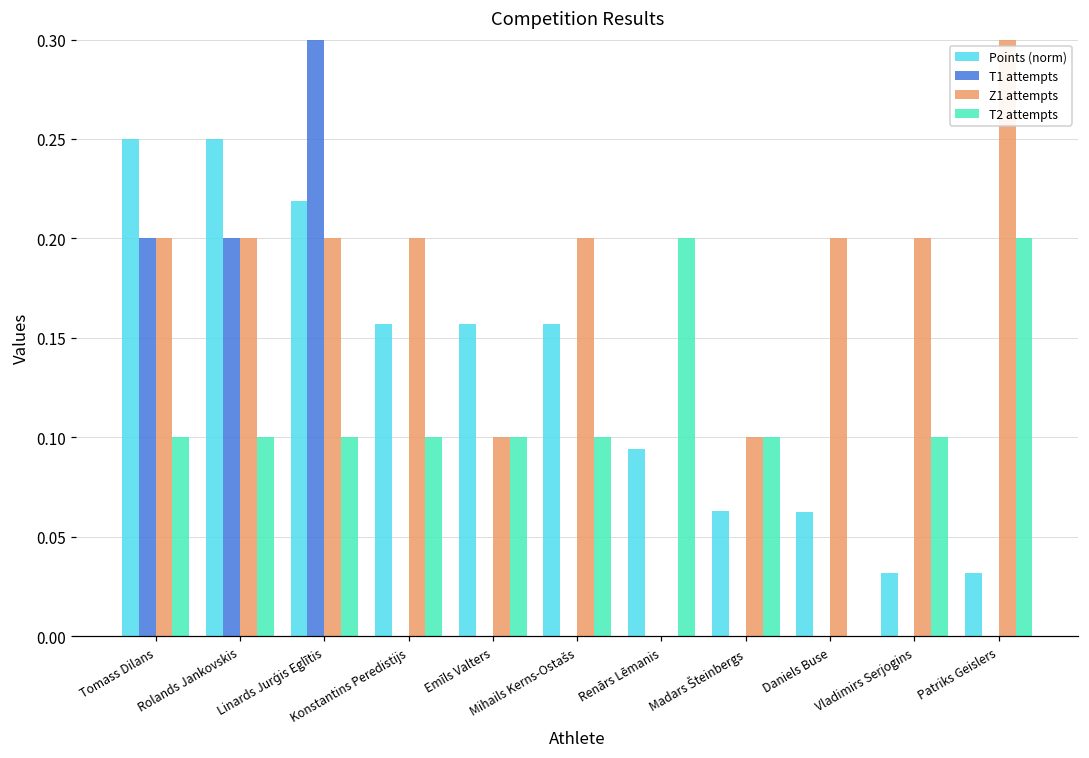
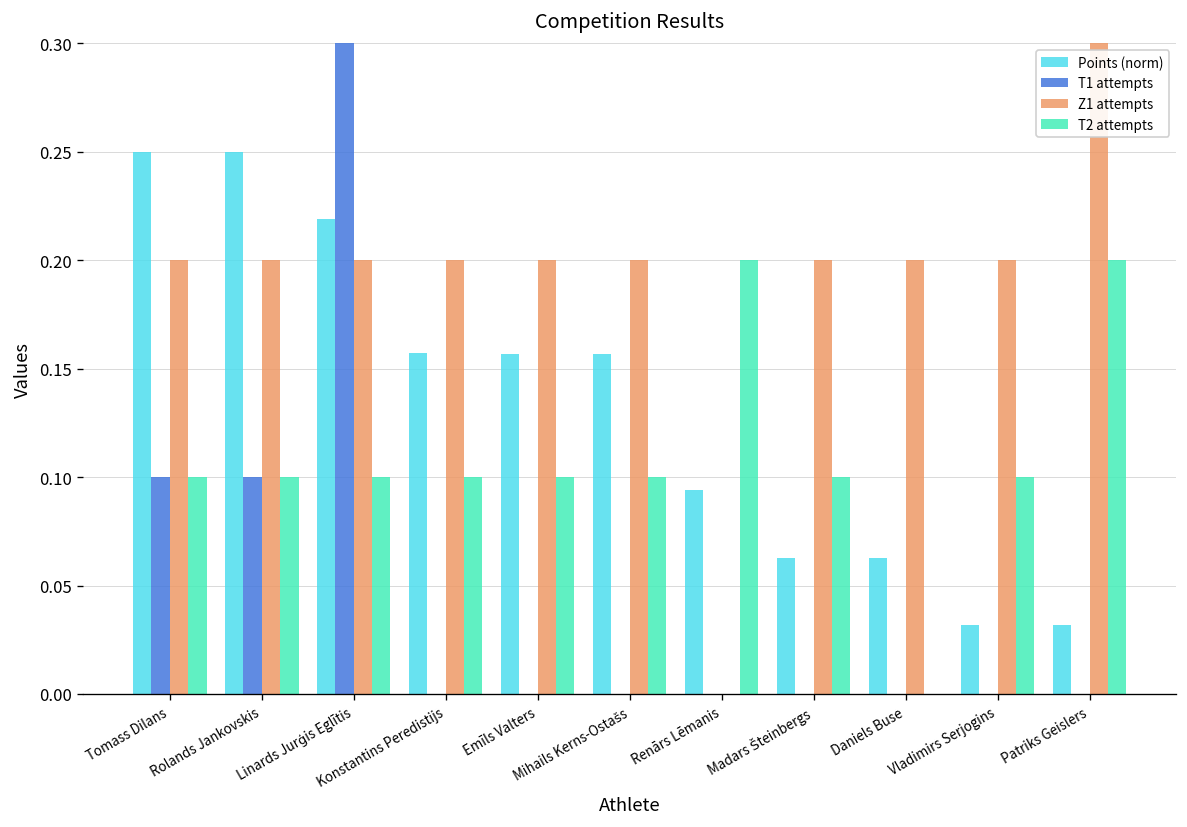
T1 attempts, Tomass Dilans: 0.200 -> 0.100
T1 attempts, Rolands Jankovskis: 0.200 -> 0.100
Z1 attempts, Emīls Valters: 0.100 -> 0.200
Z1 attempts, Madars Šteinbergs: 0.100 -> 0.200
